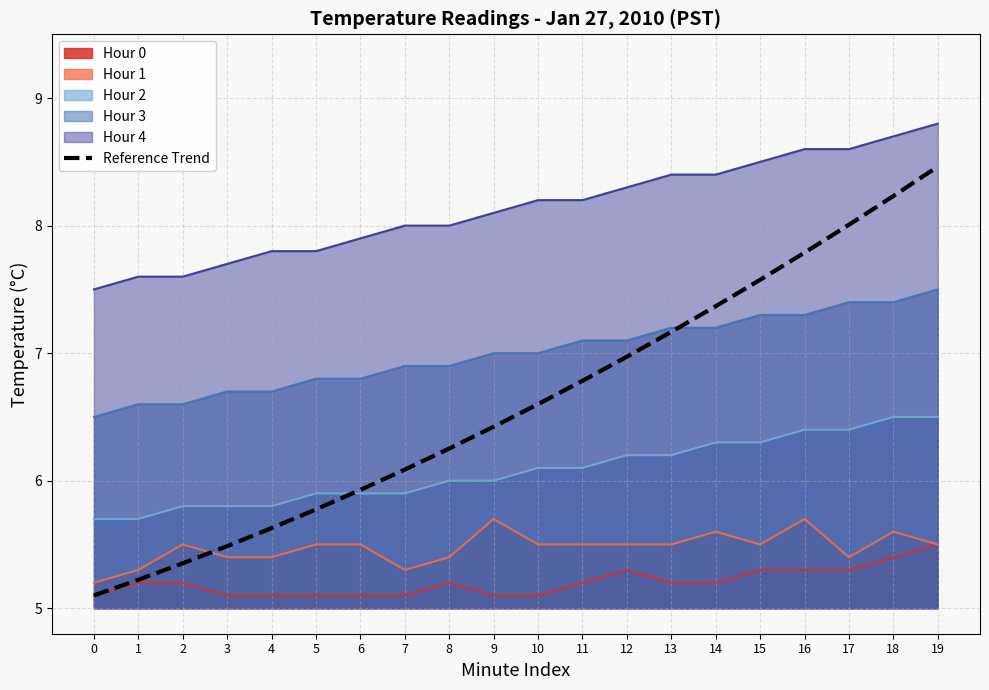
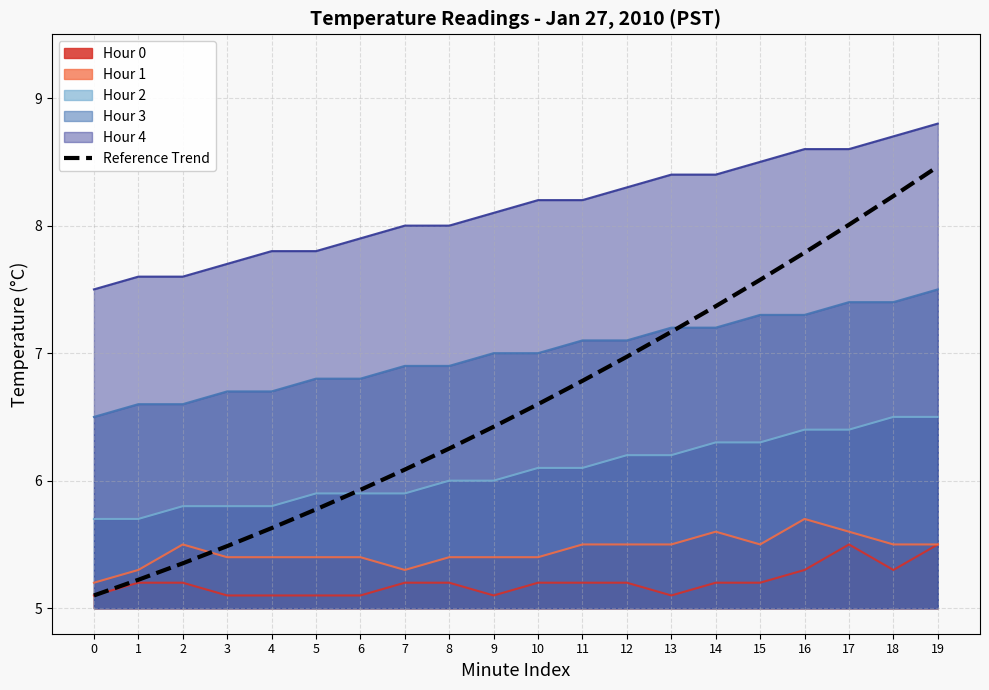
Hour 1, 5: 5.5 -> 5.4
Hour 1, 6: 5.5 -> 5.4
Hour 0, 7: 5.1 -> 5.2
Hour 1, 9: 5.7 -> 5.4
Hour 0, 10: 5.1 -> 5.2
Hour 1, 10: 5.5 -> 5.4
Hour 0, 12: 5.3 -> 5.2
Hour 0, 13: 5.2 -> 5.1
Hour 0, 15: 5.3 -> 5.2
Hour 0, 17: 5.3 -> 5.5
Hour 1, 17: 5.4 -> 5.6
Hour 0, 18: 5.4 -> 5.3
Hour 1, 18: 5.6 -> 5.5
